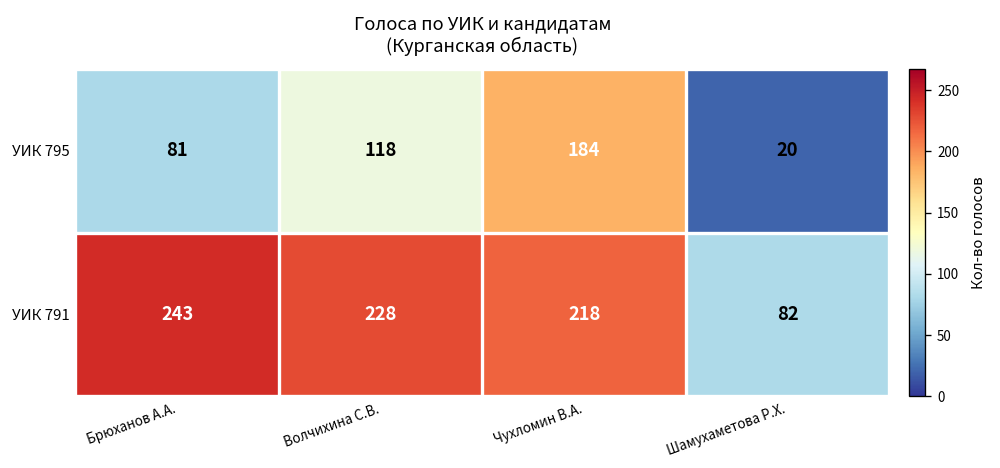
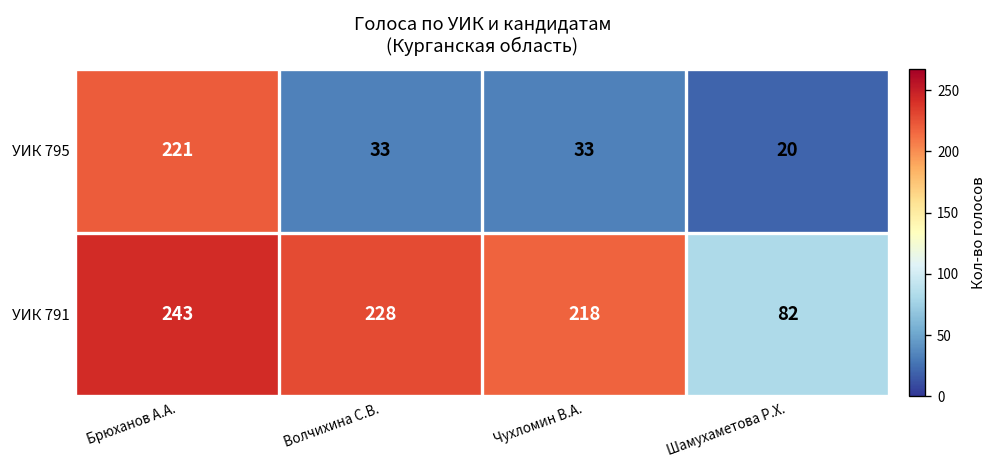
УИК 795, Брюханов А.А.: 81 -> 221
УИК 795, Волчихина С.В.: 118 -> 33
УИК 795, Чухломин В.А.: 184 -> 33
